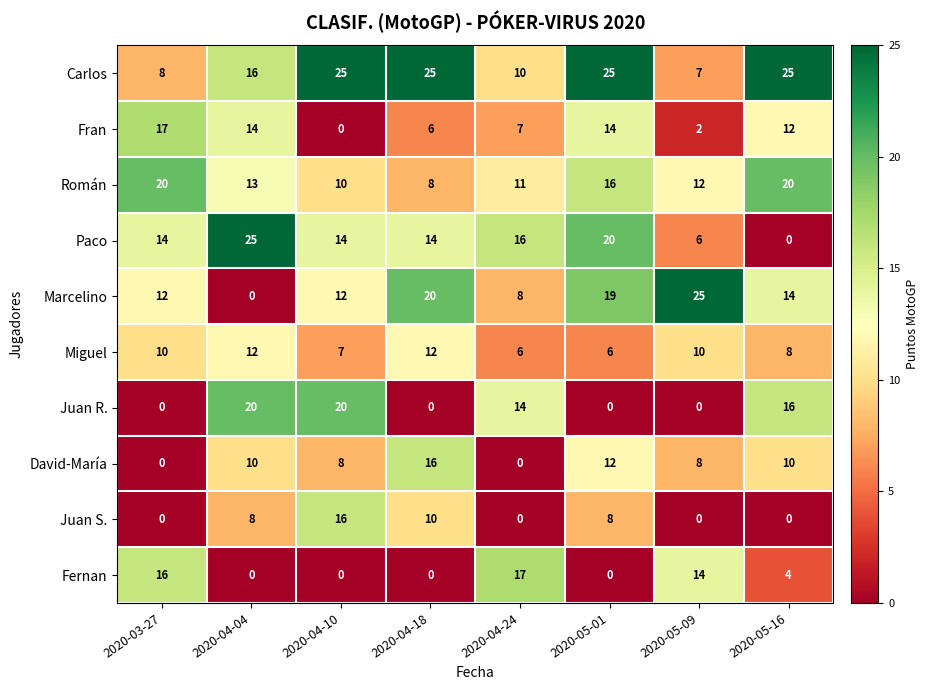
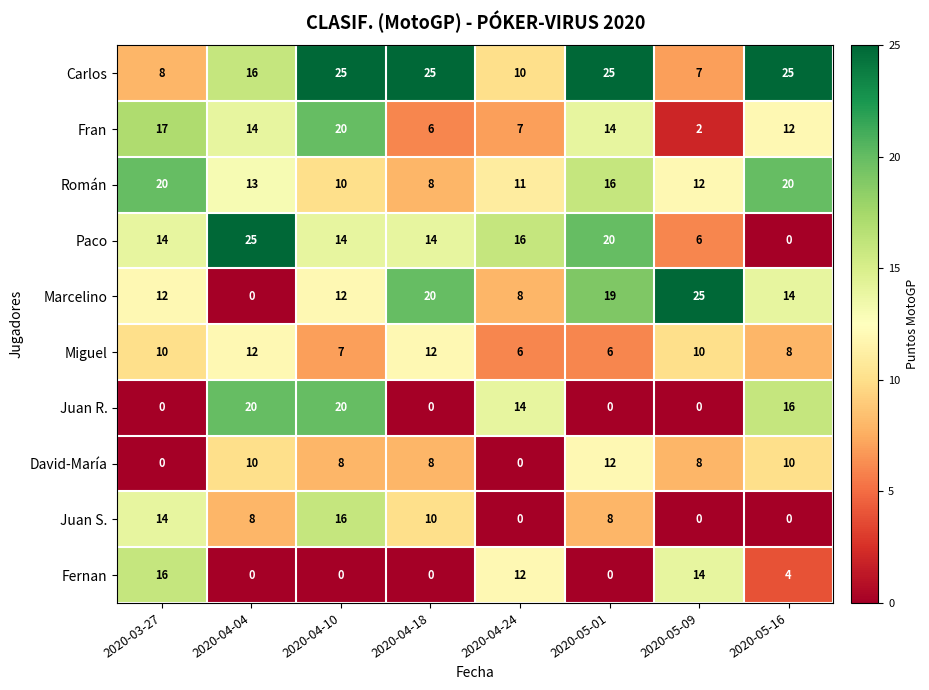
Fran, 2020-04-10: 0 -> 20
David-María, 2020-04-18: 16 -> 8
Juan S., 2020-03-27: 0 -> 14
Fernan, 2020-04-24: 17 -> 12
